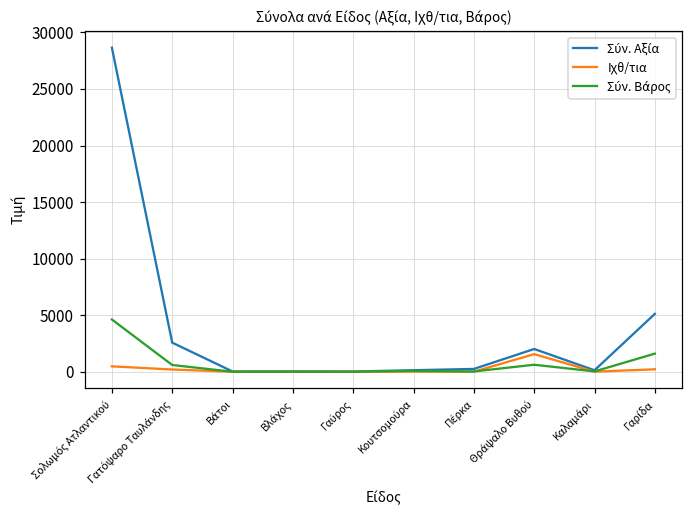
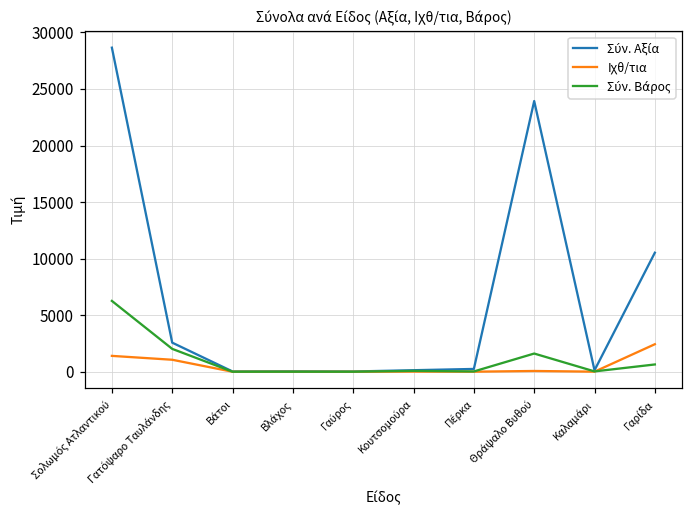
Ιχθ/τια, Σολωμός Ατλαντικού: 500 -> 1400
Σύν. Βάρος, Σολωμός Ατλαντικού: 4600 -> 6300
Ιχθ/τια, Γατόψαρο Ταυλάνδης: 200 -> 1100
Σύν. Βάρος, Γατόψαρο Ταυλάνδης: 600 -> 2000
Σύν. Αξία, Θράψαλο Βυθού: 2000 -> 23900
Ιχθ/τια, Θράψαλο Βυθού: 1600 -> 100
Σύν. Βάρος, Θράψαλο Βυθού: 600 -> 1600
Σύν. Αξία, Γαρίδα: 5100 -> 10500
Ιχθ/τια, Γαρίδα: 200 -> 2400
Σύν. Βάρος, Γαρίδα: 1600 -> 600
